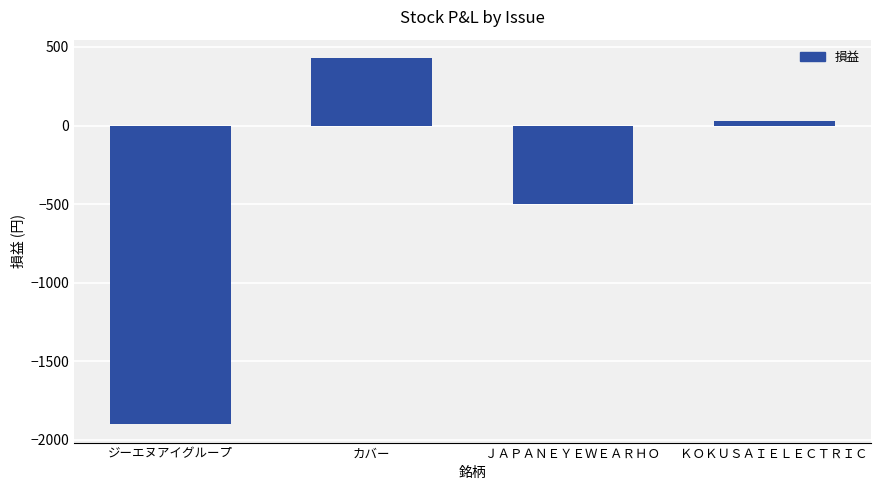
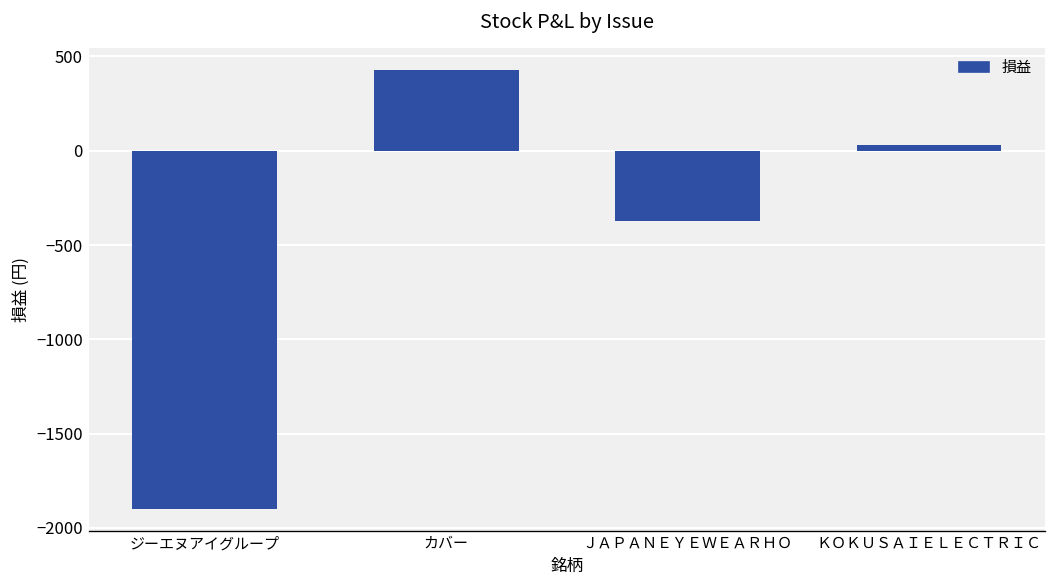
ＪＡＰＡＮＥＹＥＷＥＡＲＨＯ: -500 -> -370
